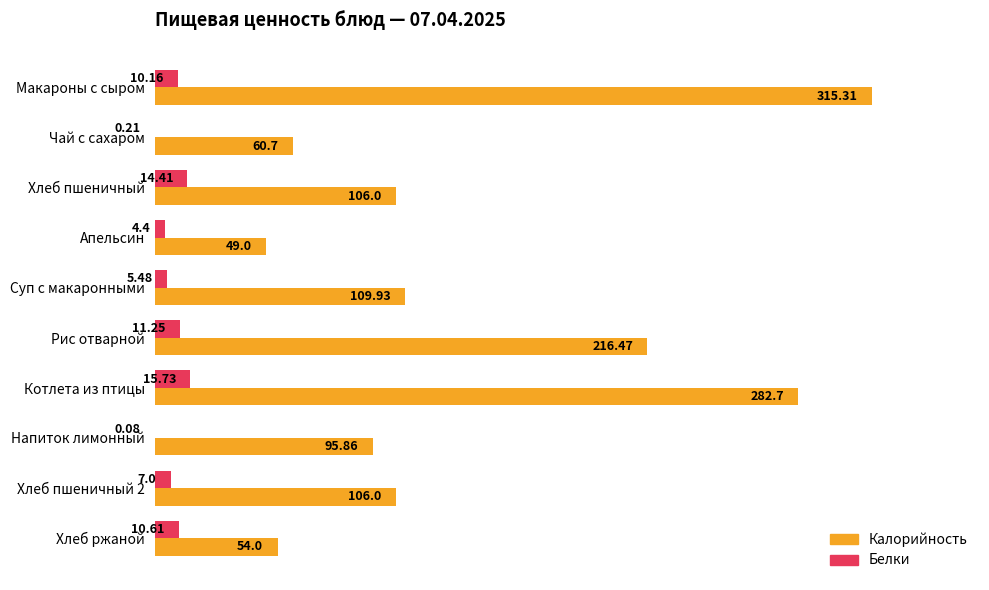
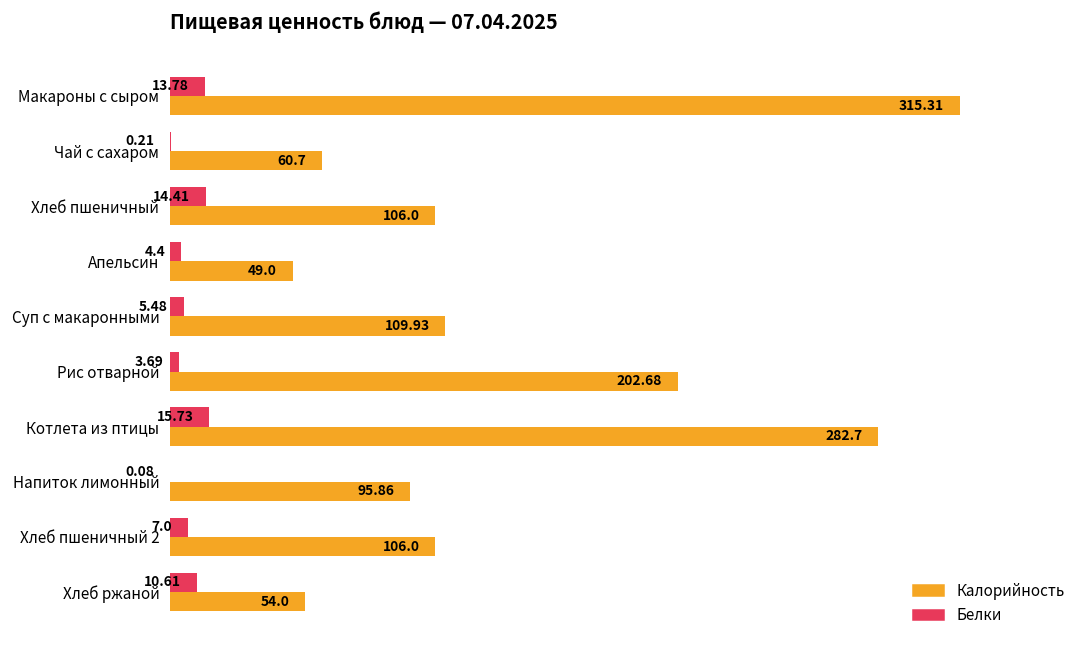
Белки, Макароны с сыром: 10.16 -> 13.78
Белки, Рис отварной: 11.25 -> 3.69
Калорийность, Рис отварной: 216.47 -> 202.68
